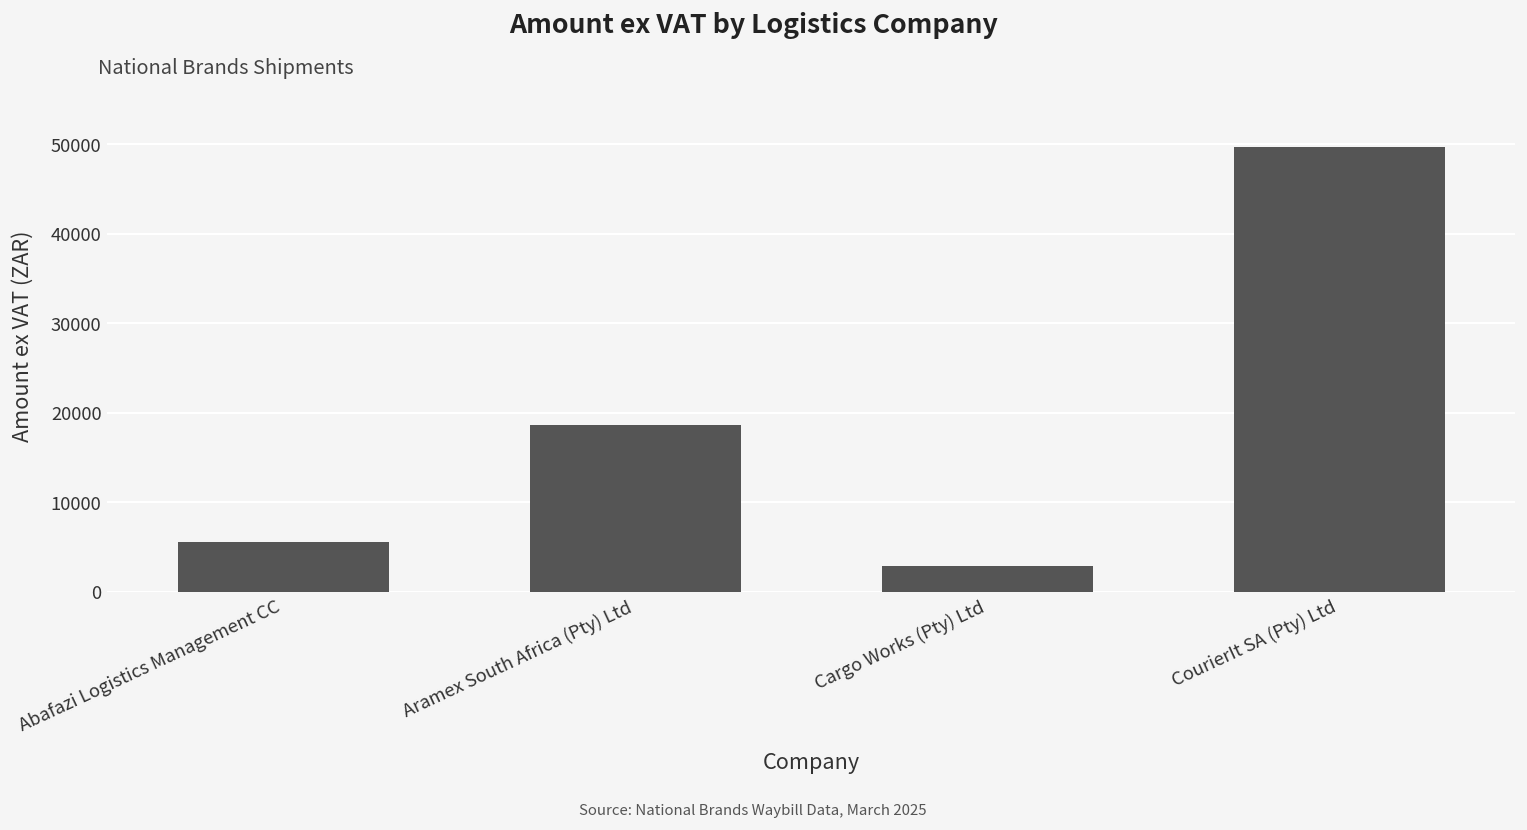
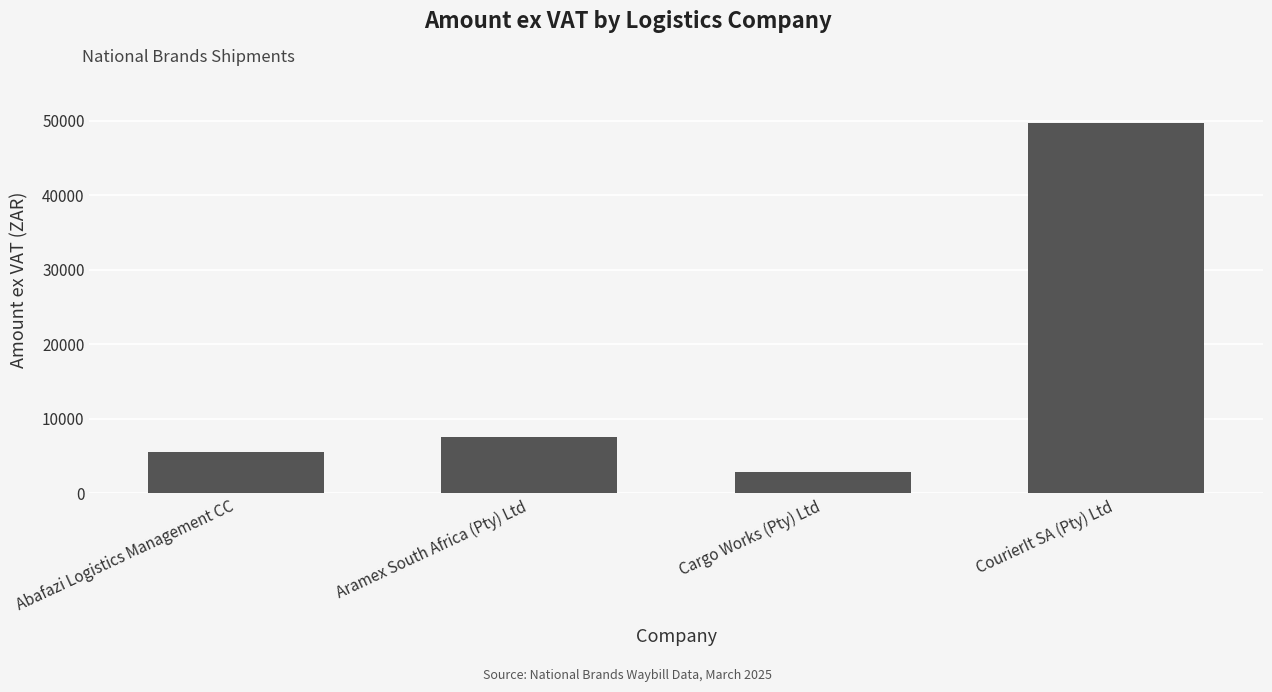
Aramex South Africa (Pty) Ltd: 19000 -> 8000
